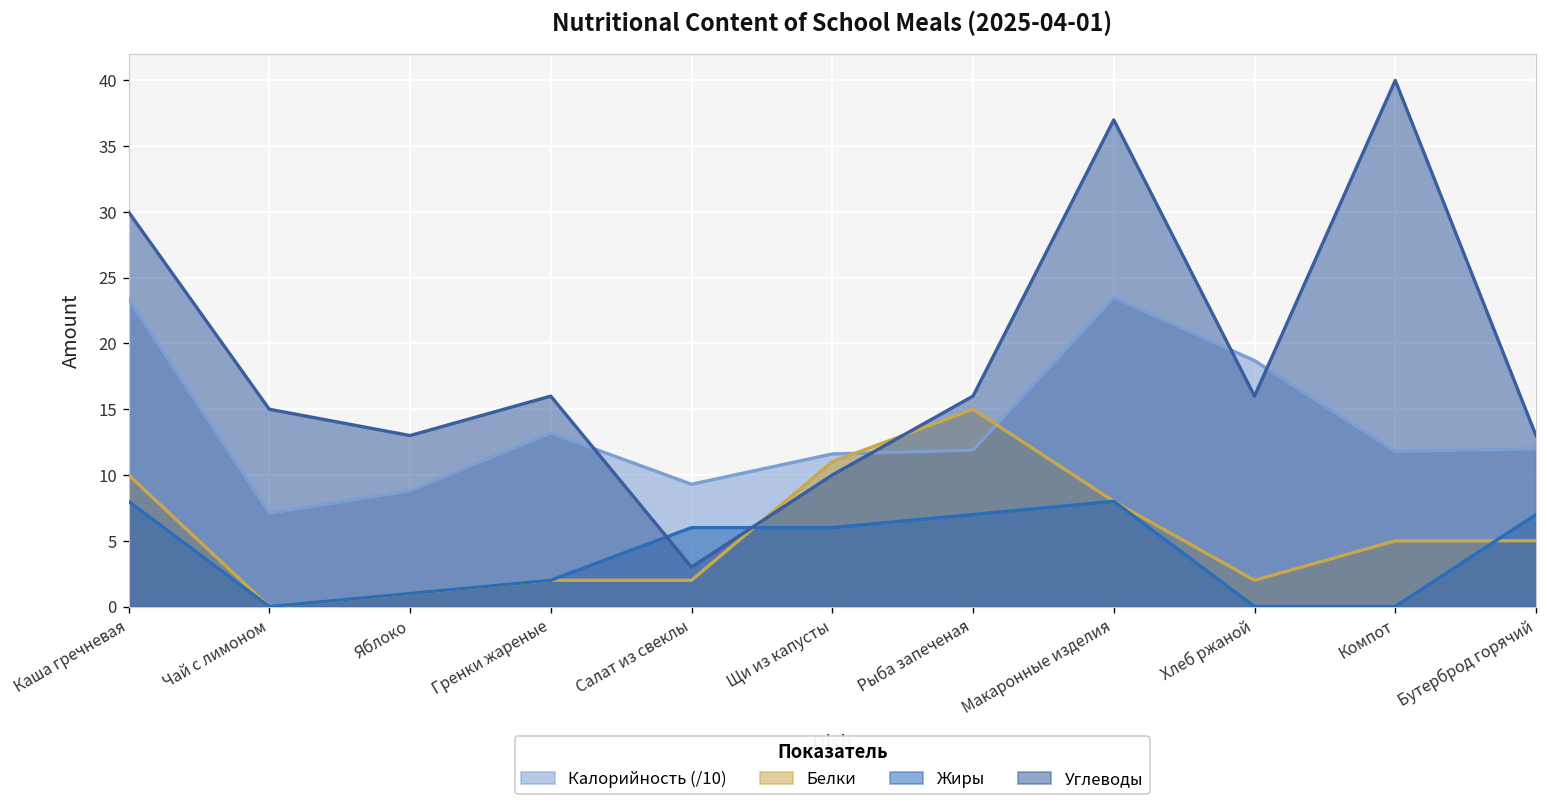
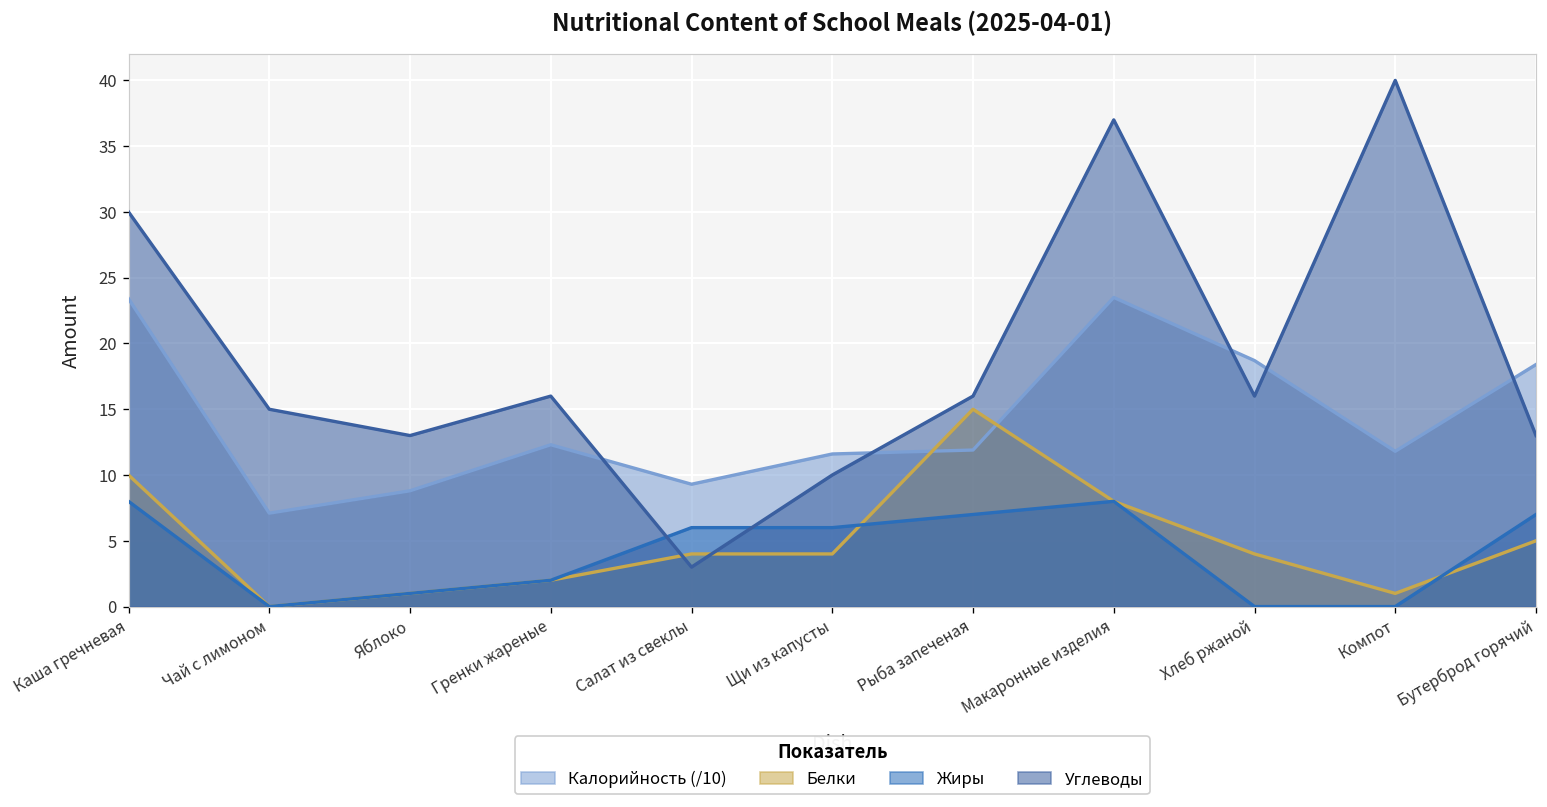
Калорийность (/10), Гренки жареные: 13.2 -> 12.3
Белки, Салат из свеклы: 2 -> 4
Белки, Щи из капусты: 11 -> 4
Белки, Хлеб ржаной: 2 -> 4
Белки, Компот: 5 -> 1
Калорийность (/10), Бутерброд горячий: 12.0 -> 18.4
